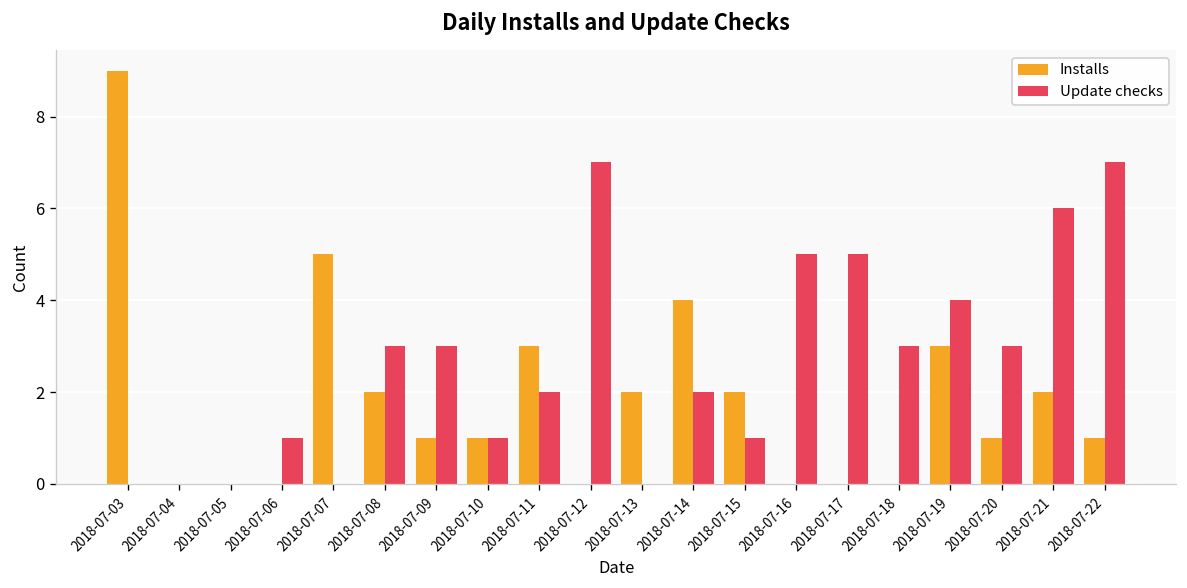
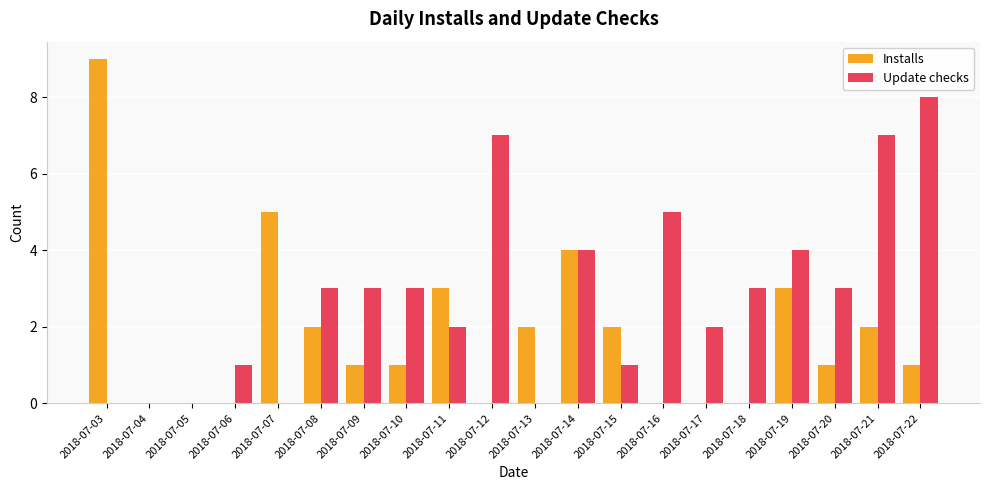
Update checks, 2018-07-10: 1 -> 3
Update checks, 2018-07-14: 2 -> 4
Update checks, 2018-07-17: 5 -> 2
Update checks, 2018-07-21: 6 -> 7
Update checks, 2018-07-22: 7 -> 8
